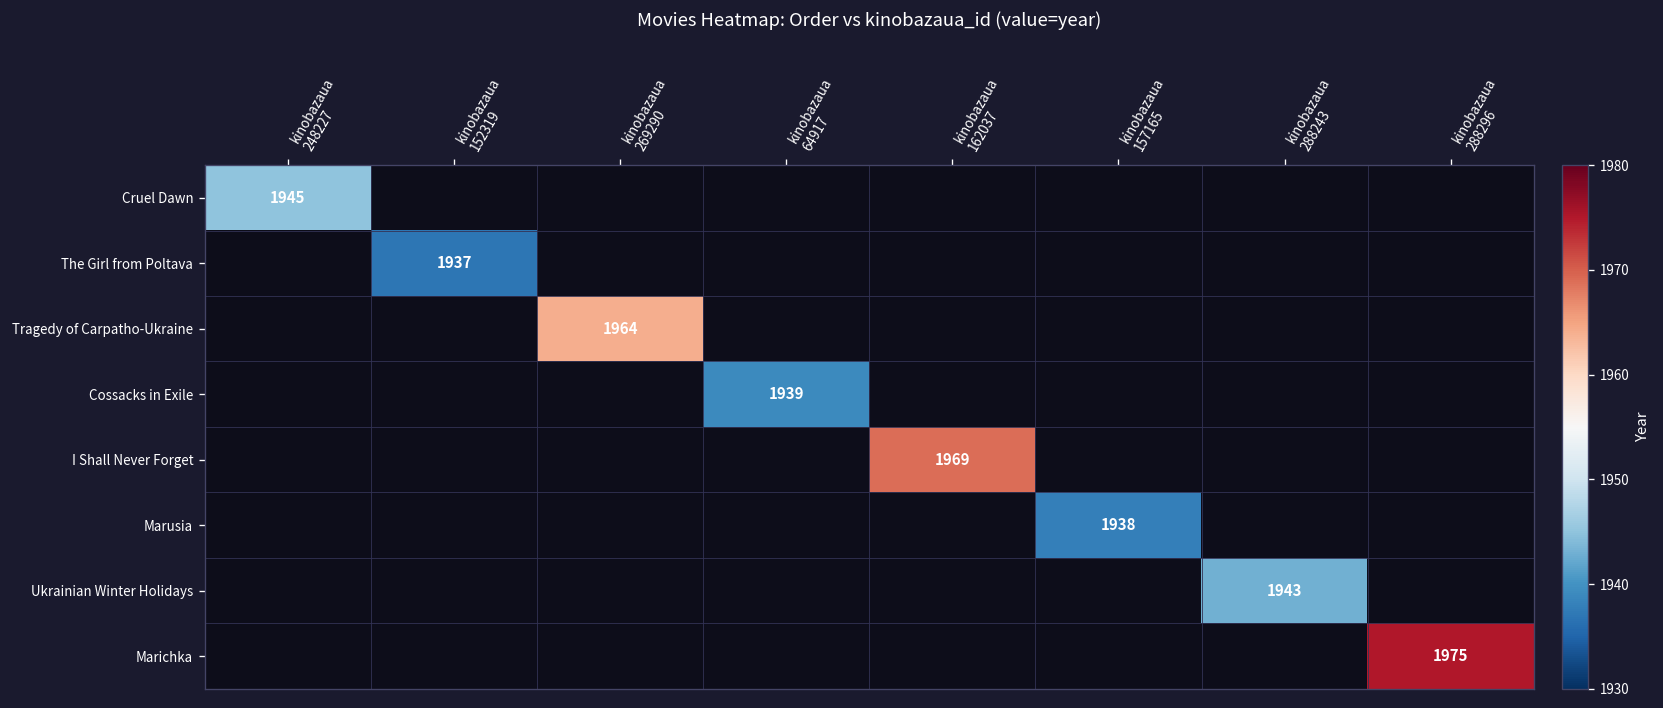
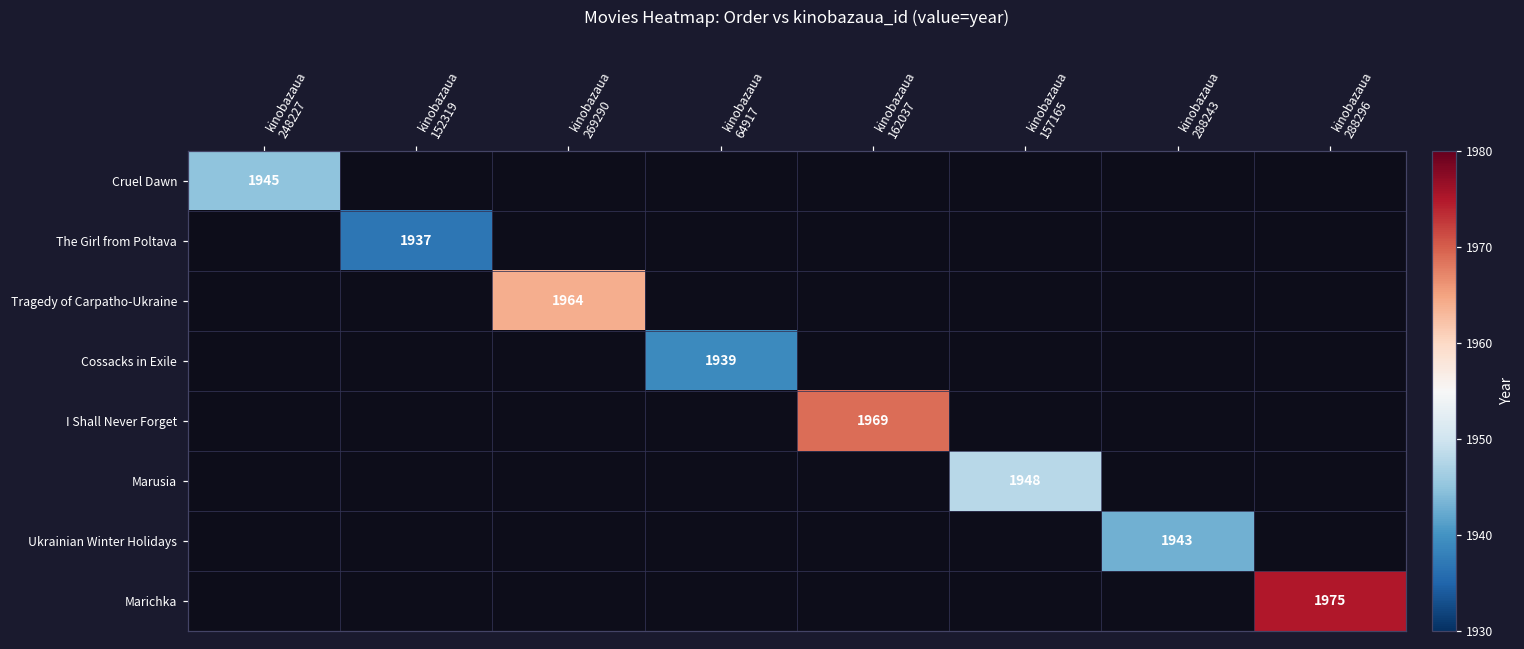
Marusia, kinobazaua 157165: 1938 -> 1948
